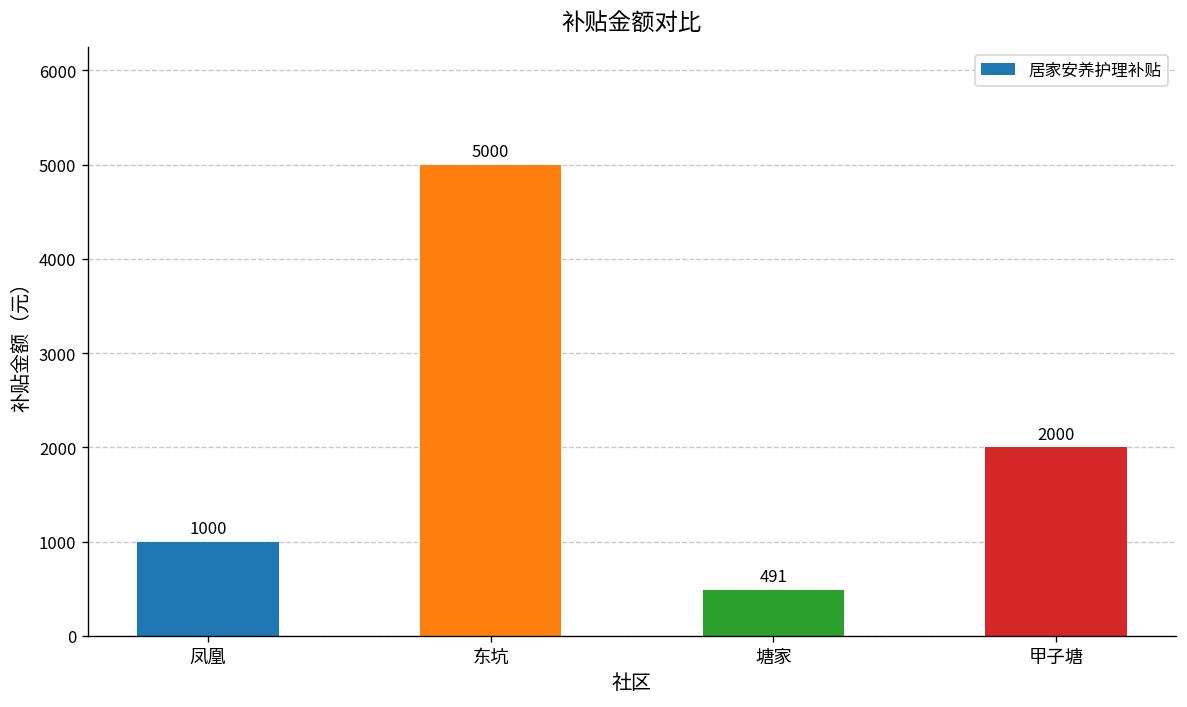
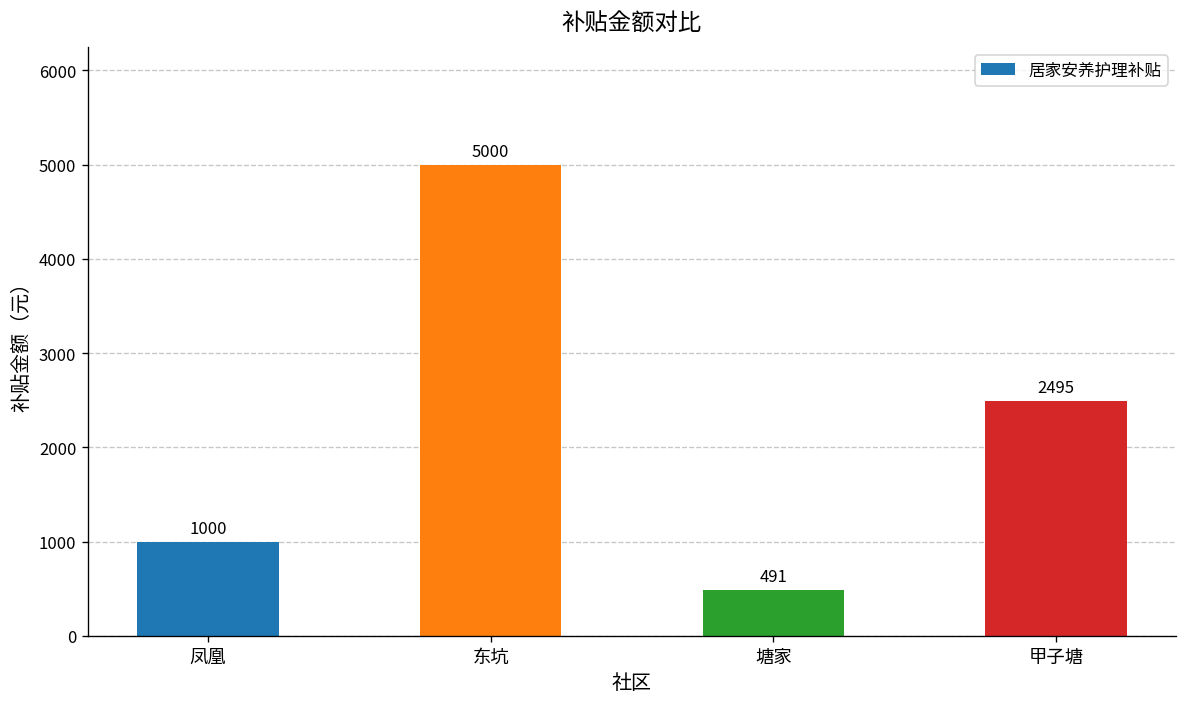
甲子塘: 2000 -> 2495
